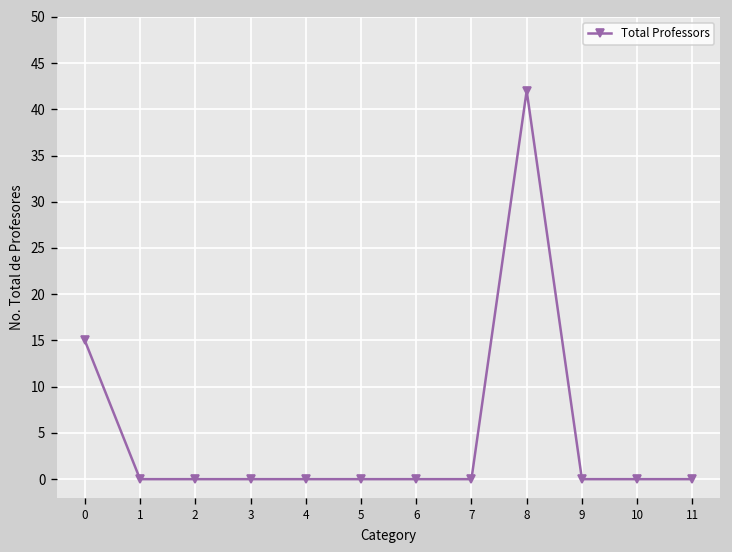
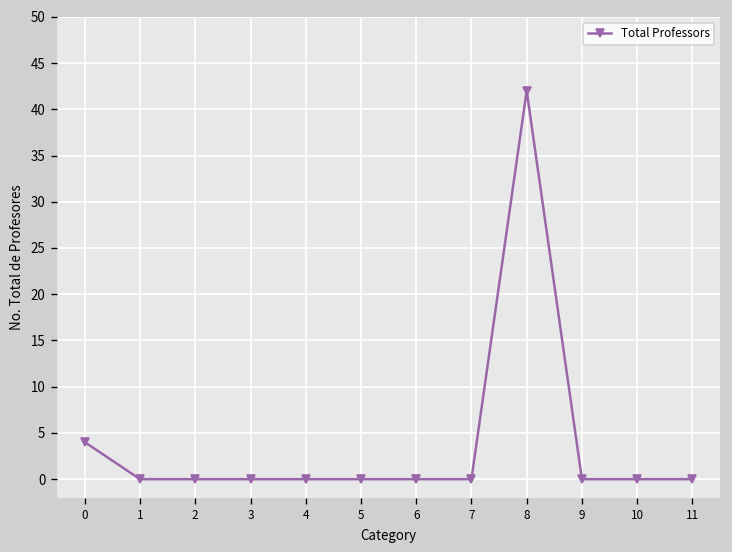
0: 15 -> 4
